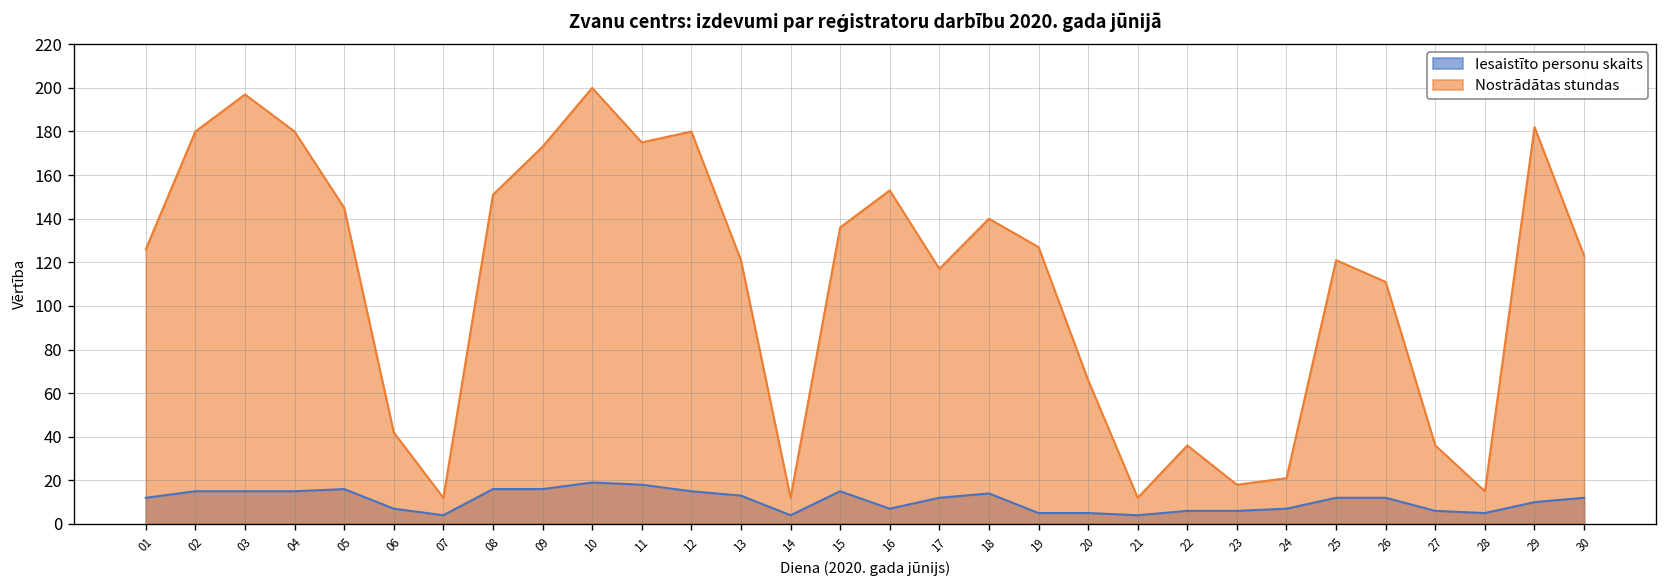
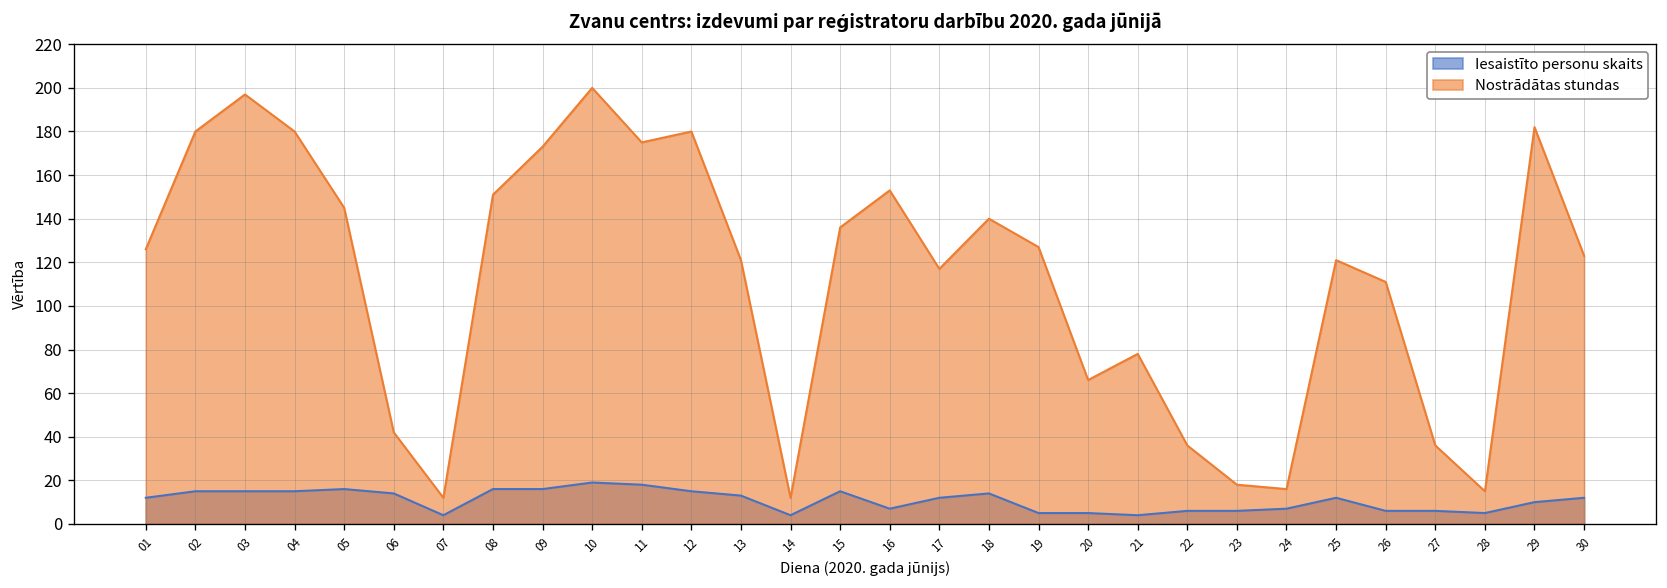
Iesaistīto personu skaits, 06: 7 -> 14
Nostrādātas stundas, 21: 12 -> 78
Nostrādātas stundas, 24: 21 -> 16
Iesaistīto personu skaits, 26: 12 -> 6
